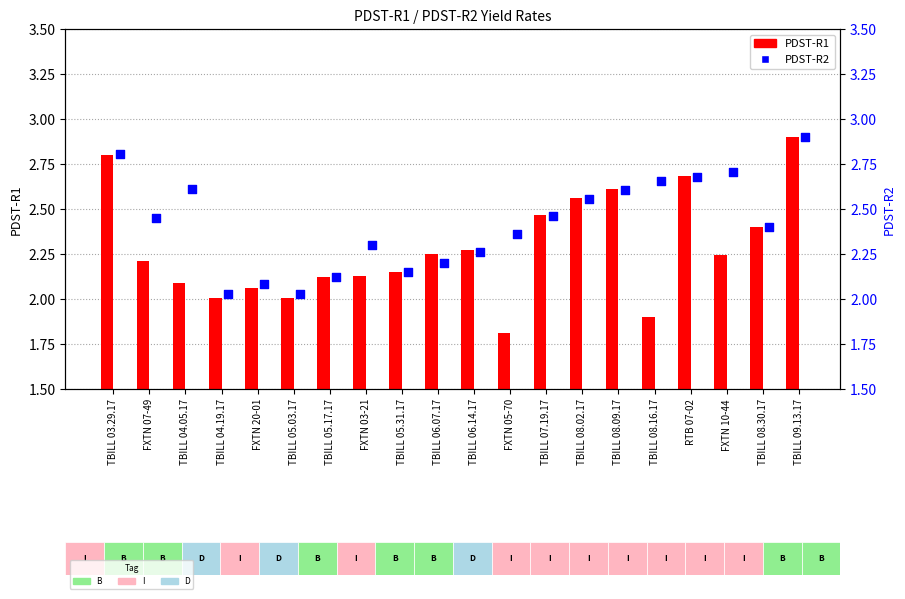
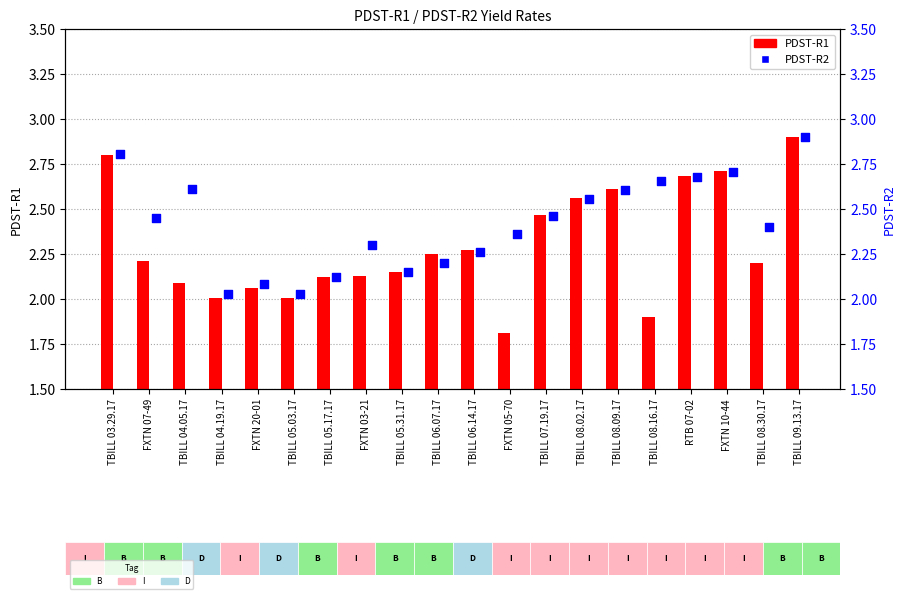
PDST-R1, FXTN 10-44: 2.25 -> 2.71
PDST-R1, TBILL 08.30.17: 2.4 -> 2.2
